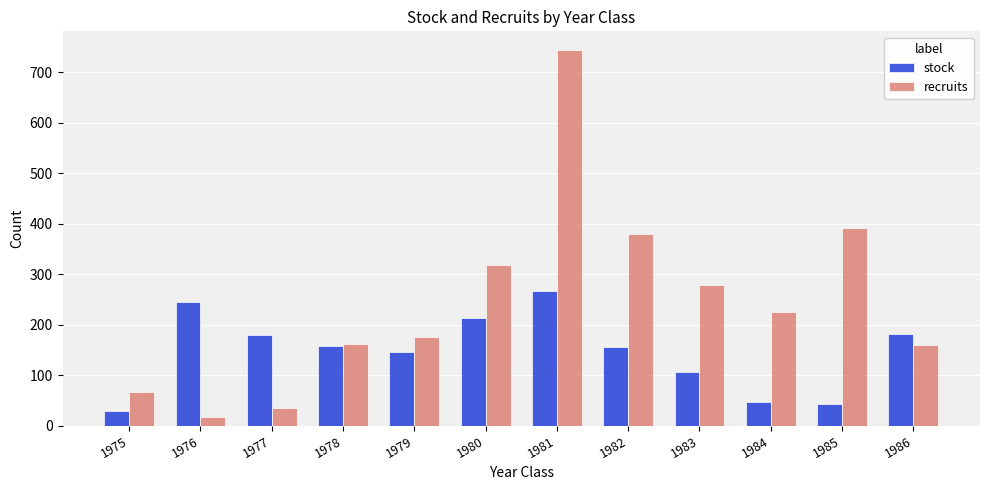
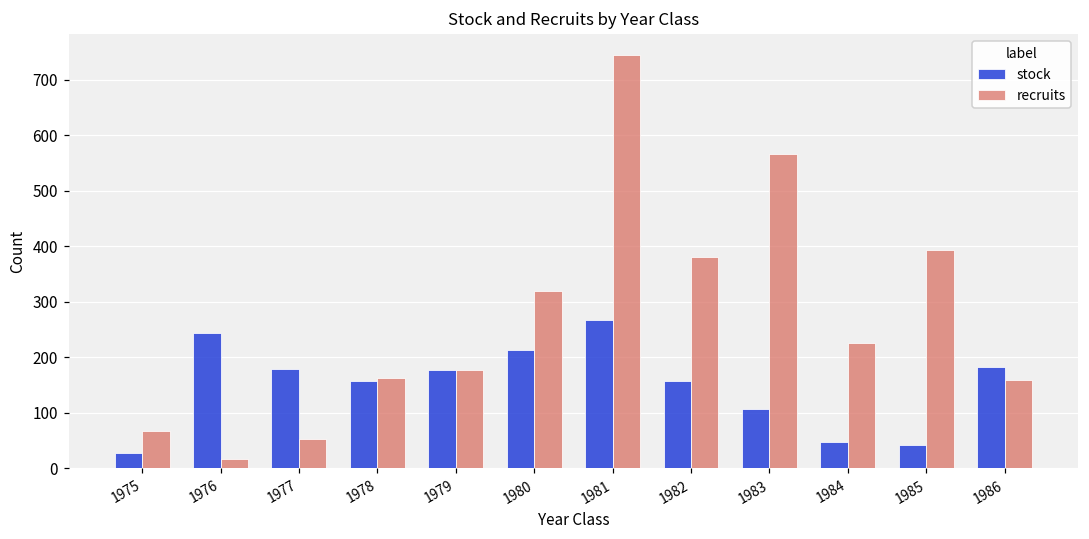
recruits, 1977: 30 -> 50
stock, 1979: 150 -> 180
recruits, 1983: 280 -> 570
